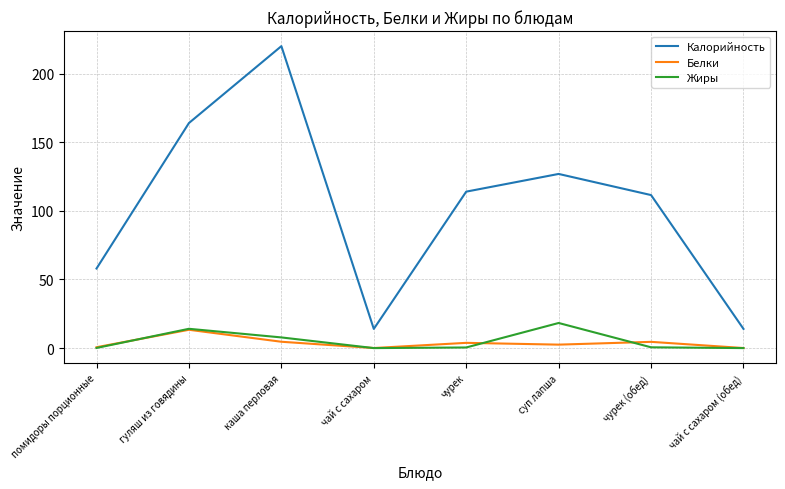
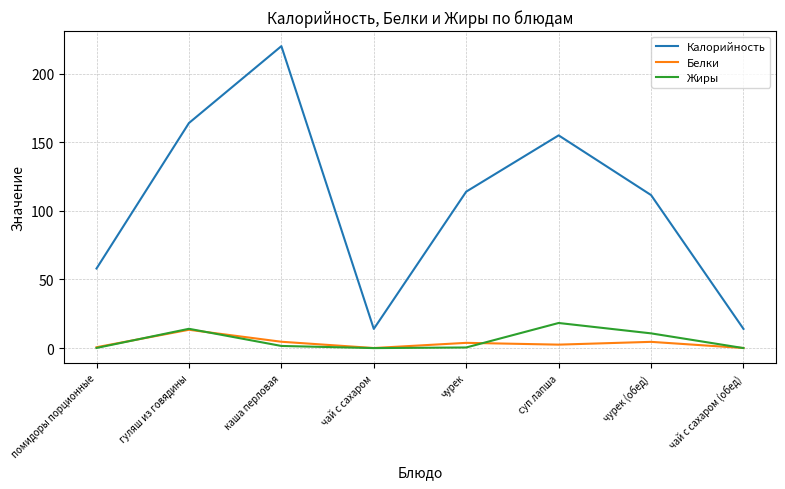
Жиры, каша перловая: 8 -> 2
Калорийность, суп лапша: 127 -> 155
Жиры, чурек (обед): 1 -> 11
